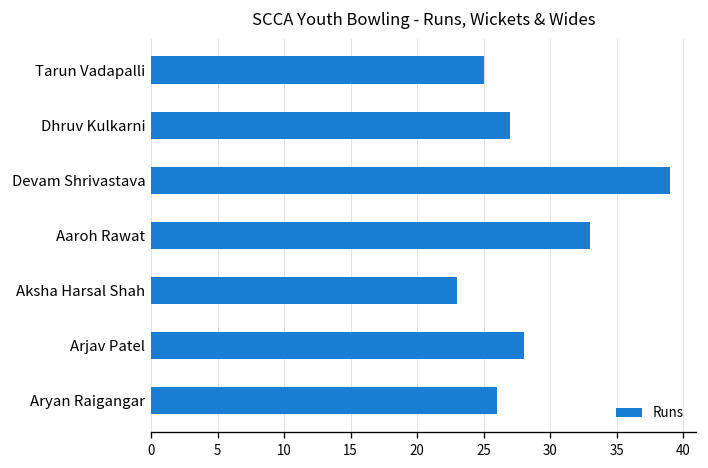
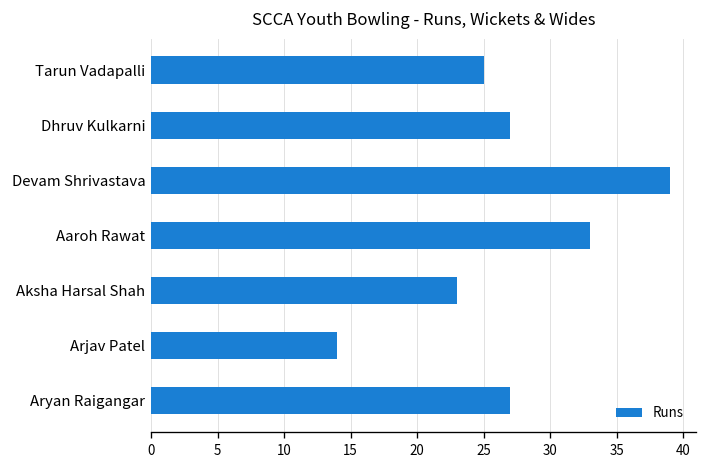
Arjav Patel: 28 -> 14
Aryan Raigangar: 26 -> 27
